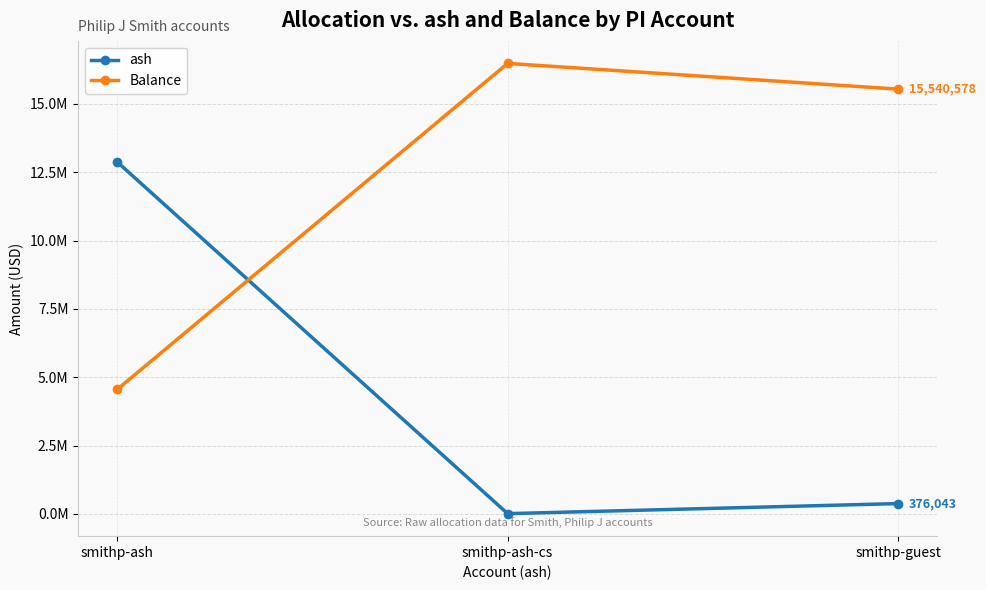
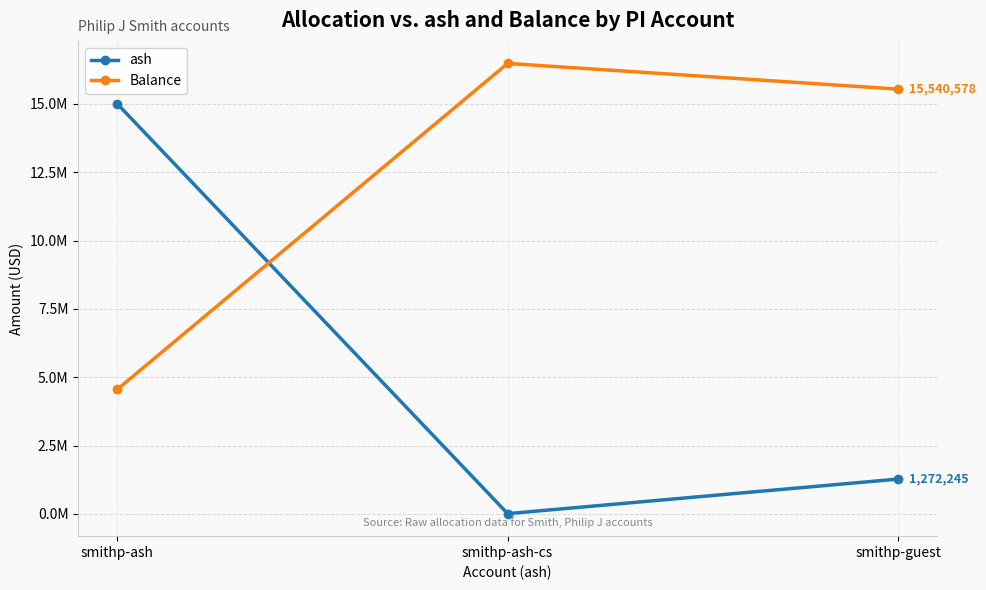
ash, smithp-ash: 12900000 -> 15000000
ash, smithp-guest: 376,043 -> 1,272,245
